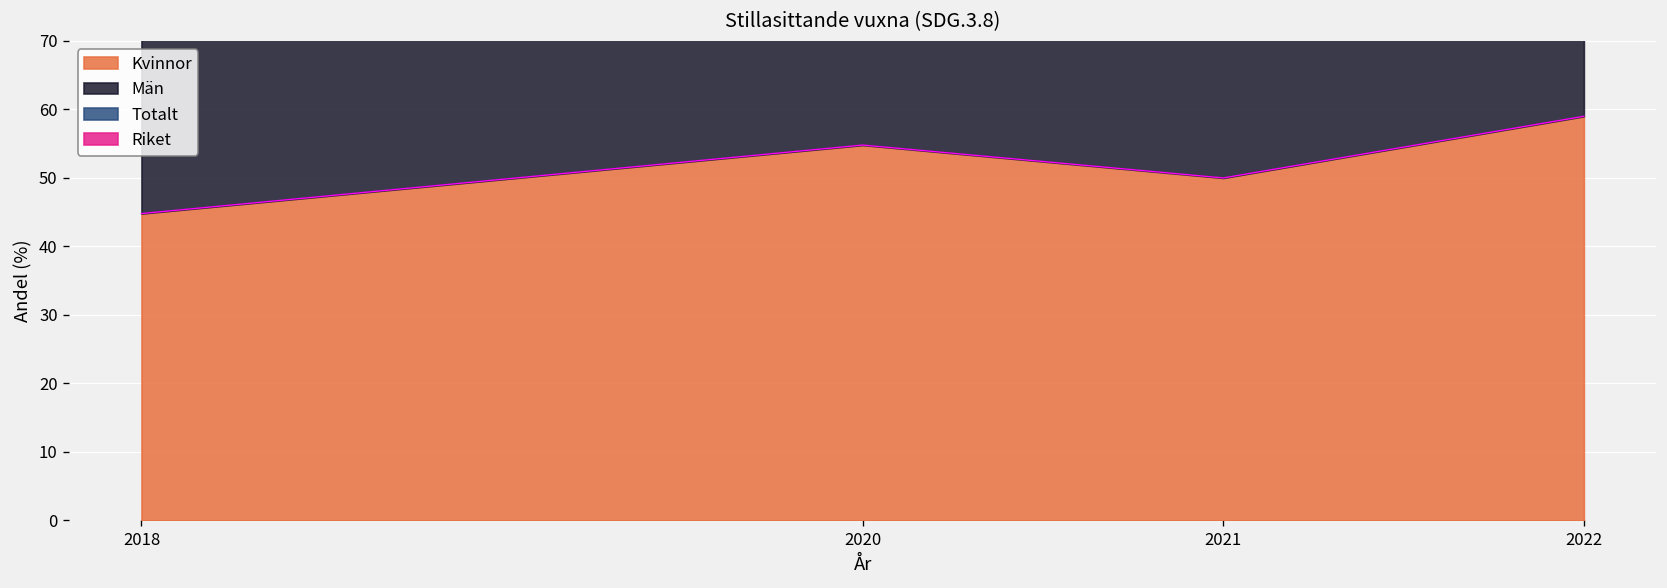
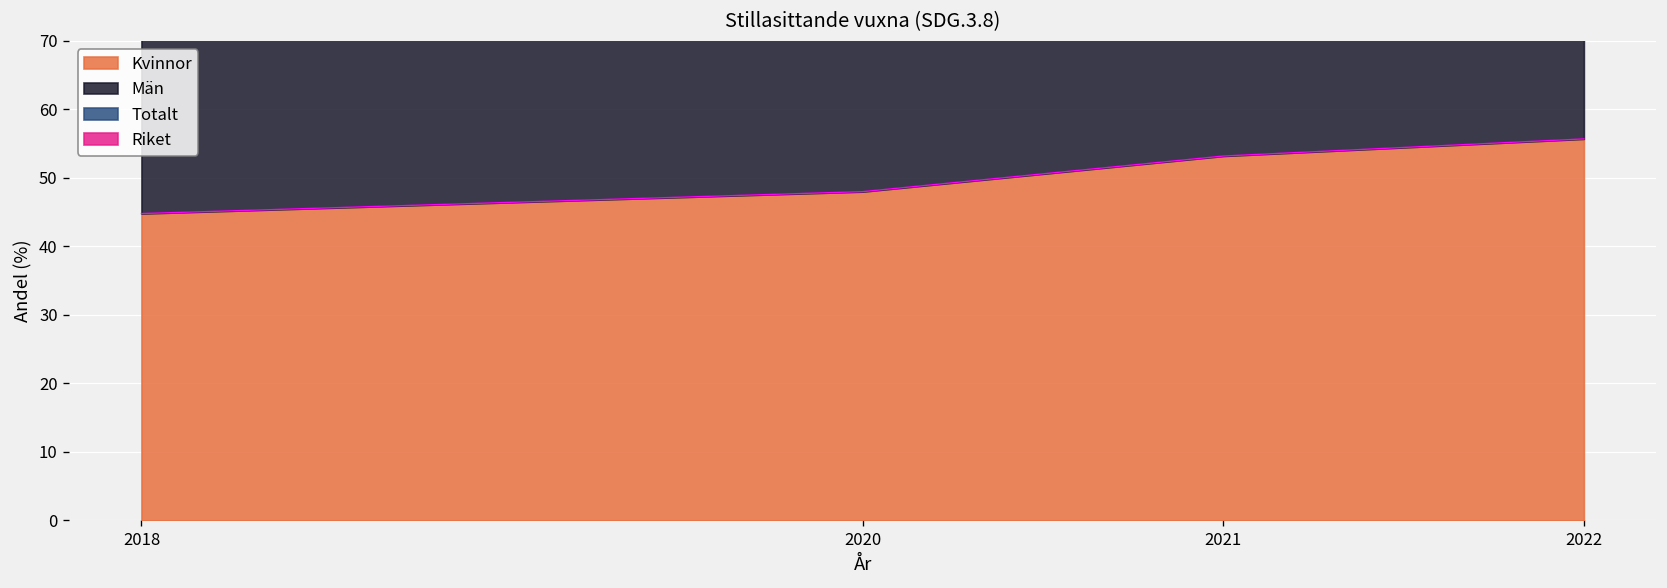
Kvinnor, 2020: 55 -> 48
Kvinnor, 2021: 50 -> 53
Kvinnor, 2022: 59 -> 56
